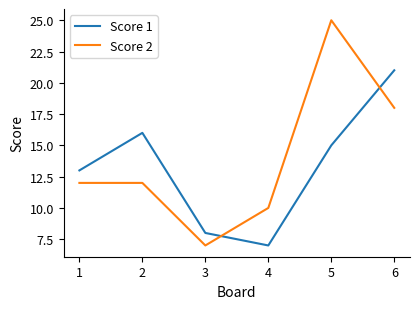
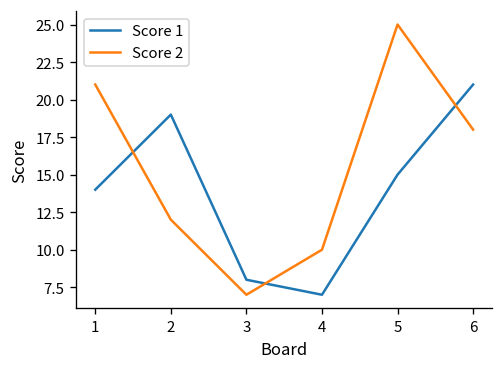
Score 1, 1: 13 -> 14
Score 2, 1: 12 -> 21
Score 1, 2: 16 -> 19
